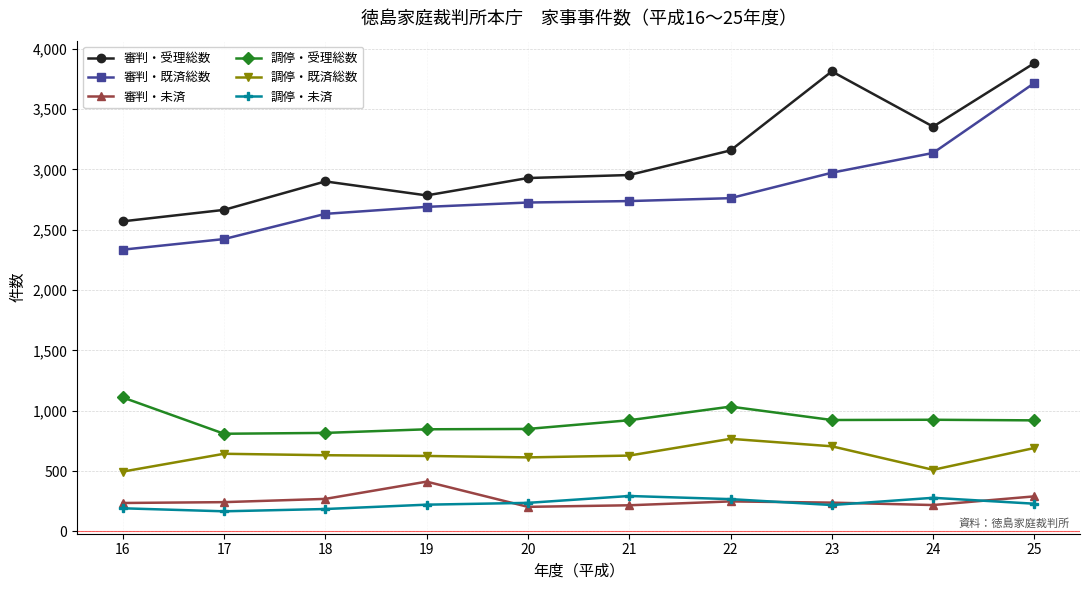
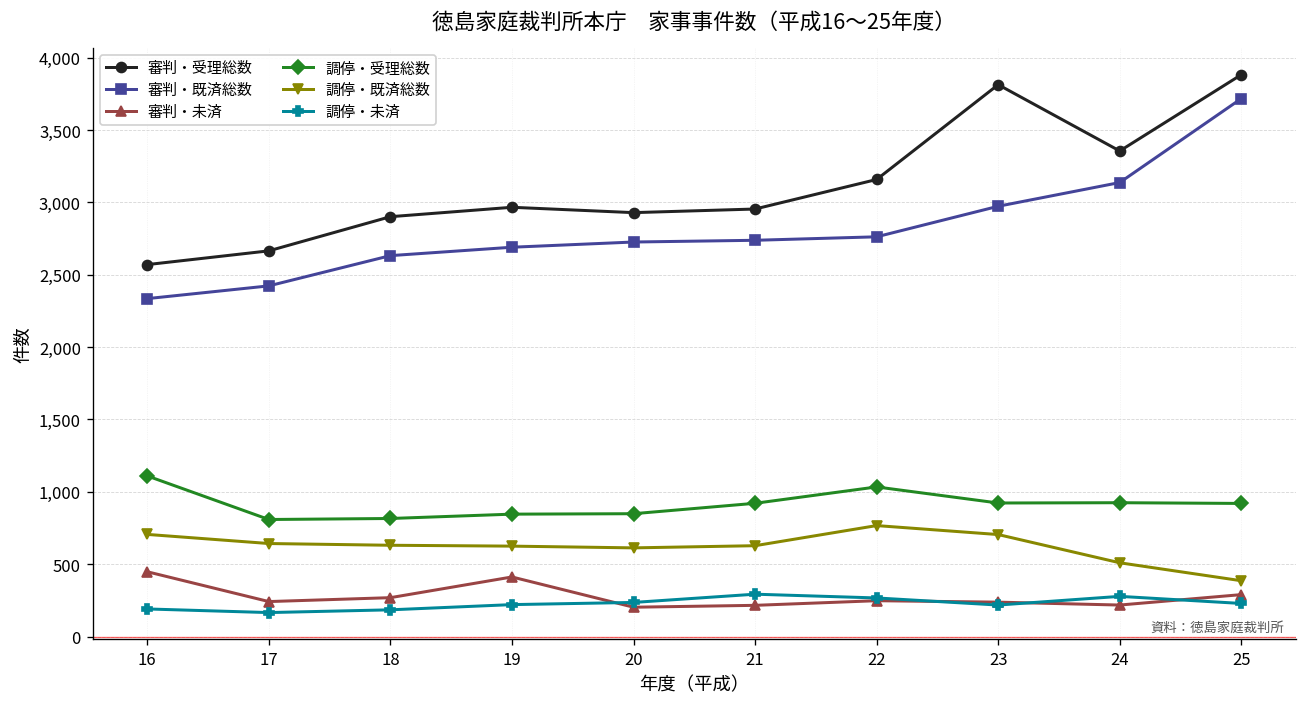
審判・未済, 16: 240 -> 450
調停・既済総数, 16: 500 -> 710
審判・受理総数, 19: 2,790 -> 2,970
調停・既済総数, 25: 690 -> 390
